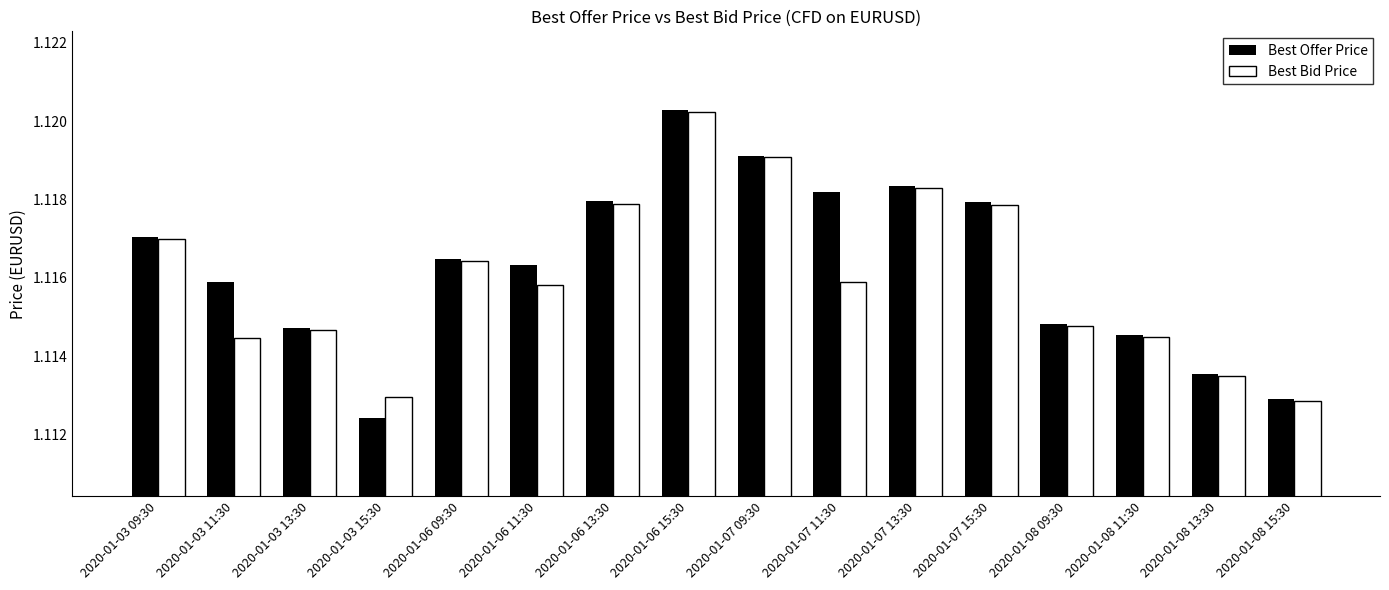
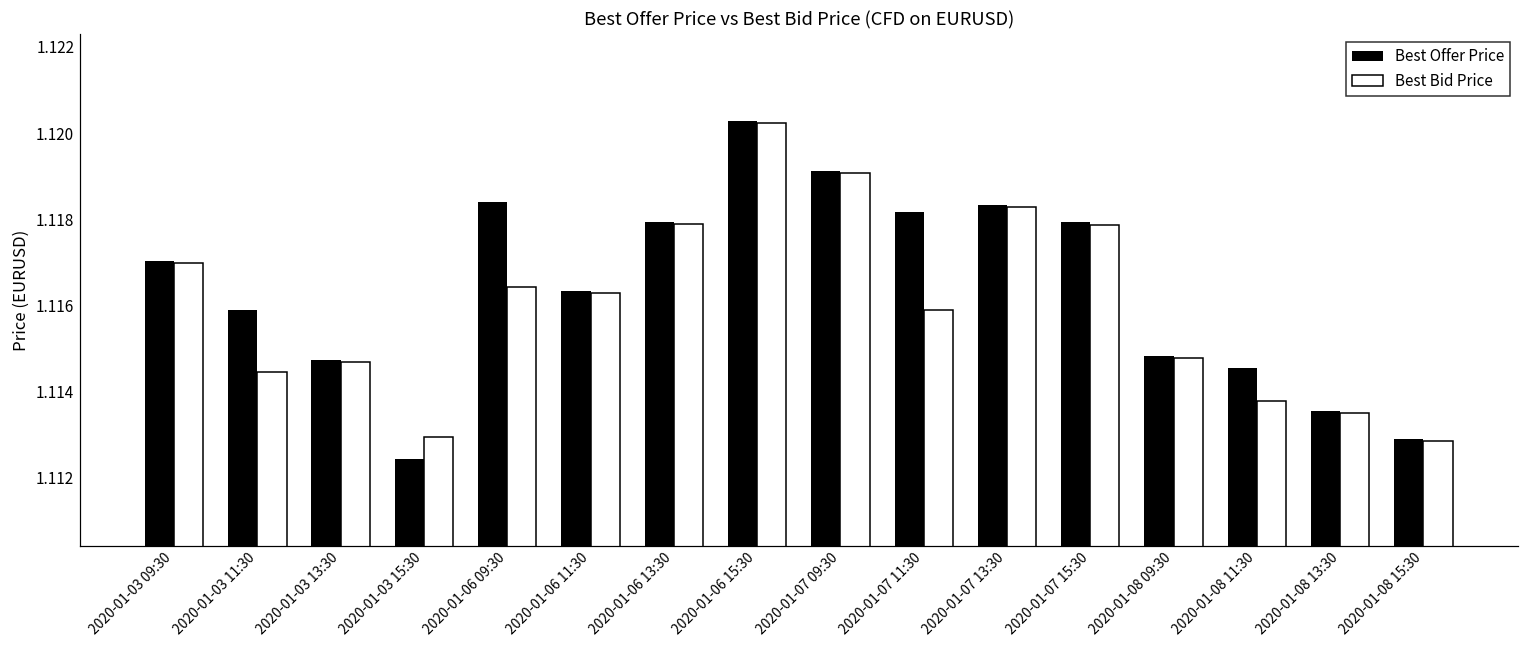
Best Offer Price, 2020-01-06 09:30: 1.1165 -> 1.1184
Best Bid Price, 2020-01-06 11:30: 1.1158 -> 1.1163
Best Bid Price, 2020-01-08 11:30: 1.1145 -> 1.1138
